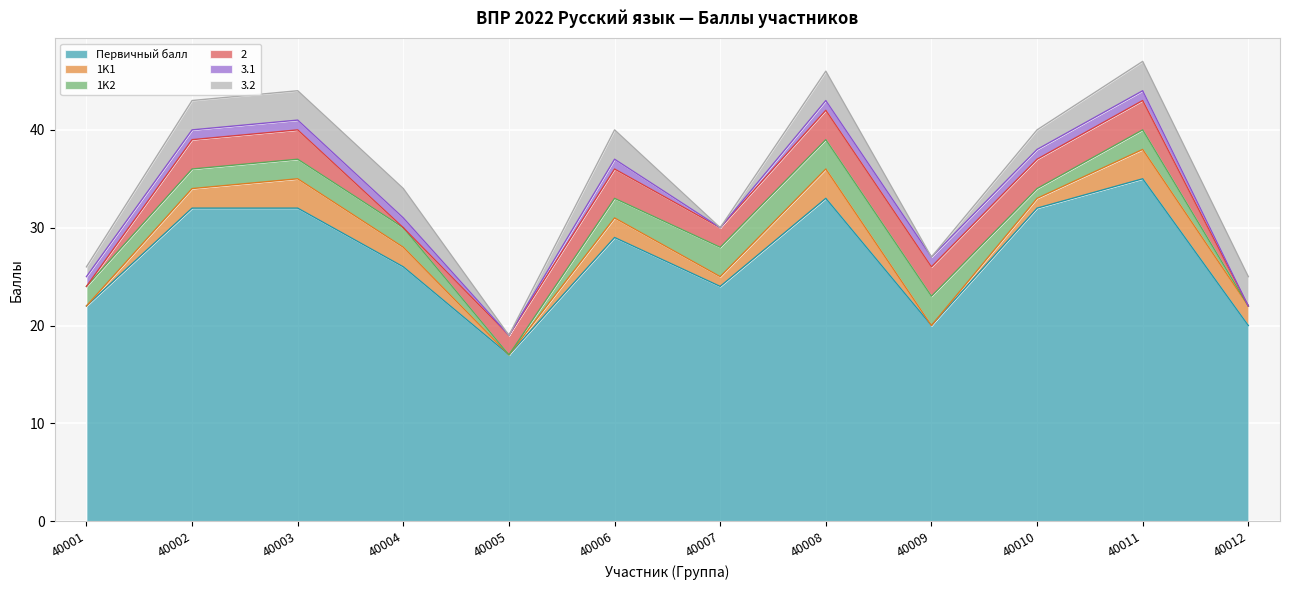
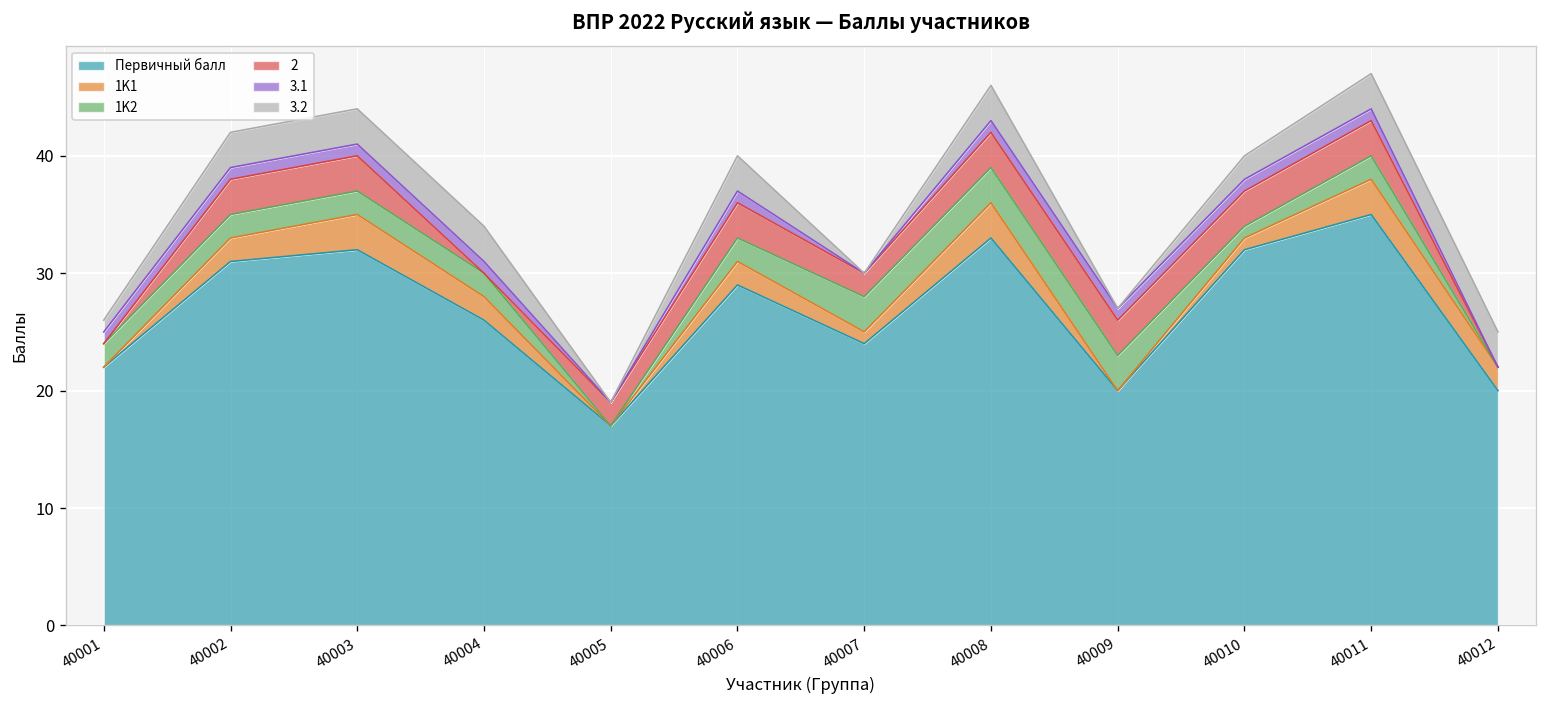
Первичный балл, 40002: 32 -> 31
